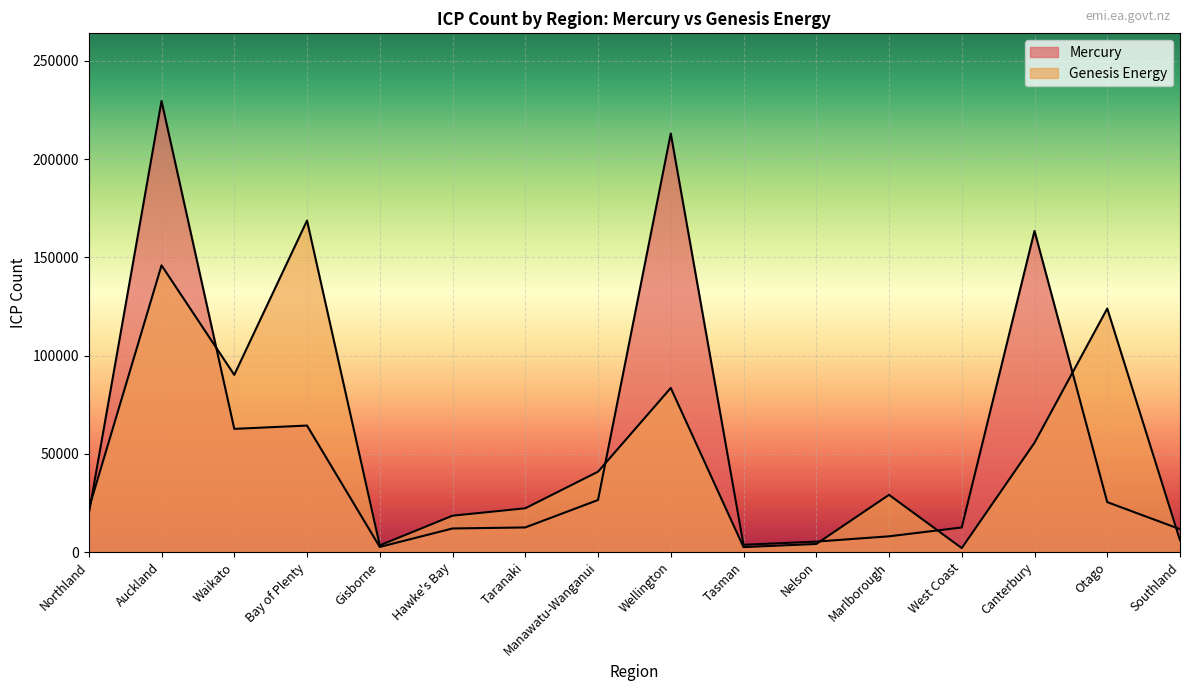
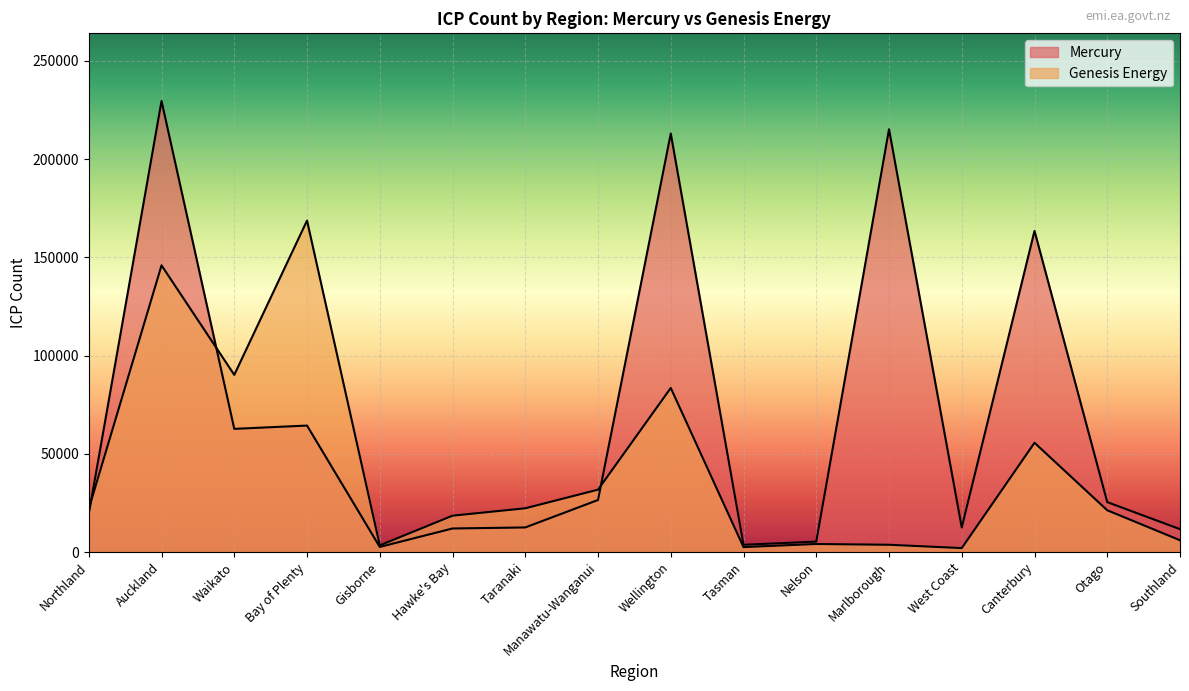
Genesis Energy, Manawatu-Wanganui: 41000 -> 32000
Mercury, Marlborough: 8000 -> 215000
Genesis Energy, Marlborough: 29000 -> 4000
Genesis Energy, Otago: 124000 -> 21000
